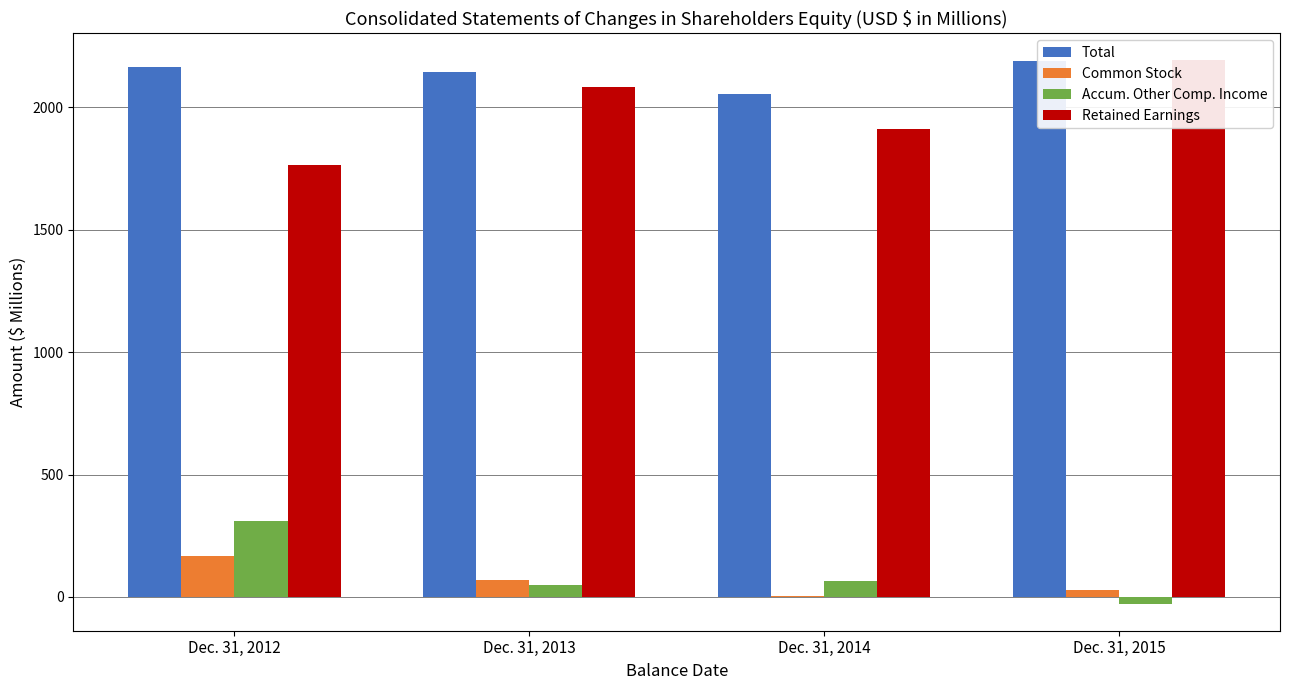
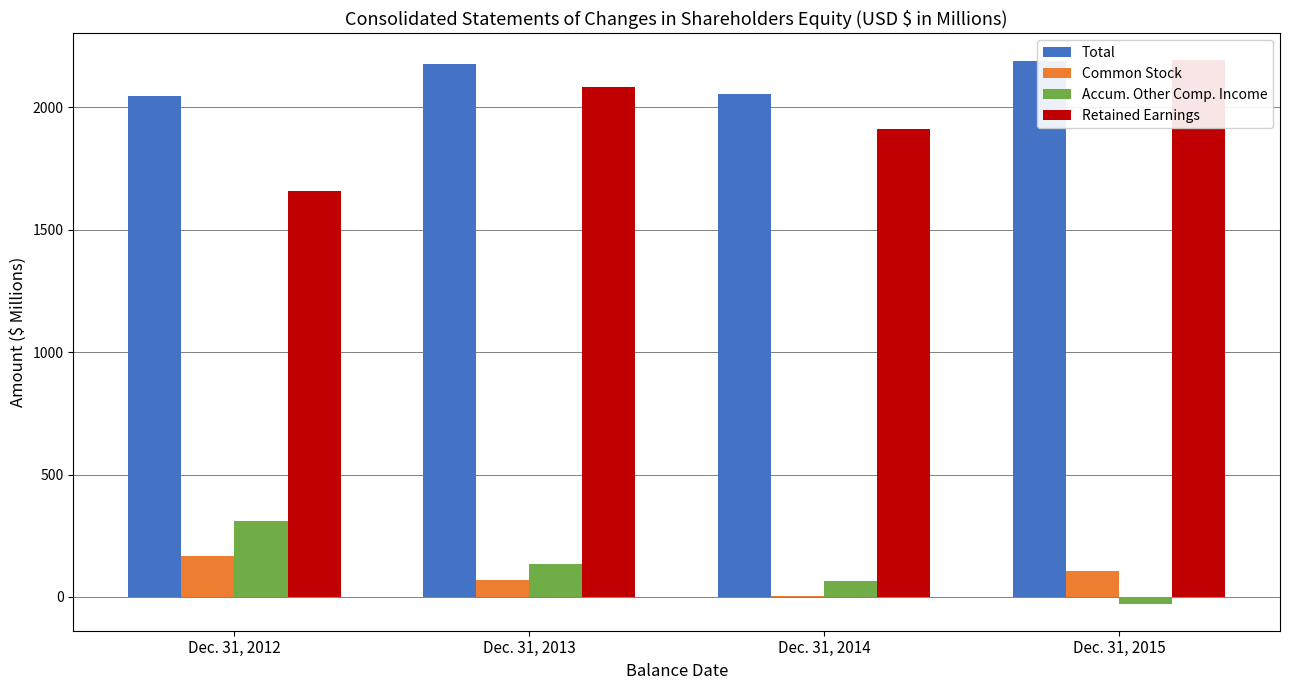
Total, Dec. 31, 2012: 2160 -> 2050
Retained Earnings, Dec. 31, 2012: 1770 -> 1660
Total, Dec. 31, 2013: 2150 -> 2180
Accum. Other Comp. Income, Dec. 31, 2013: 50 -> 130
Common Stock, Dec. 31, 2015: 30 -> 100
